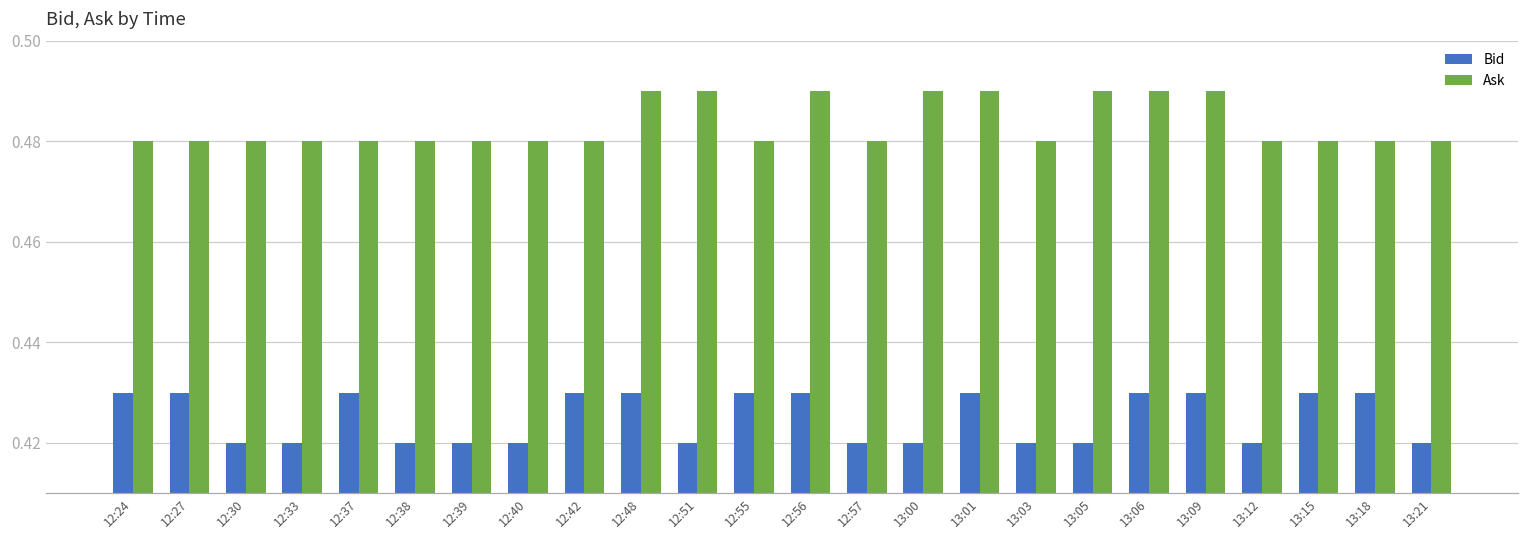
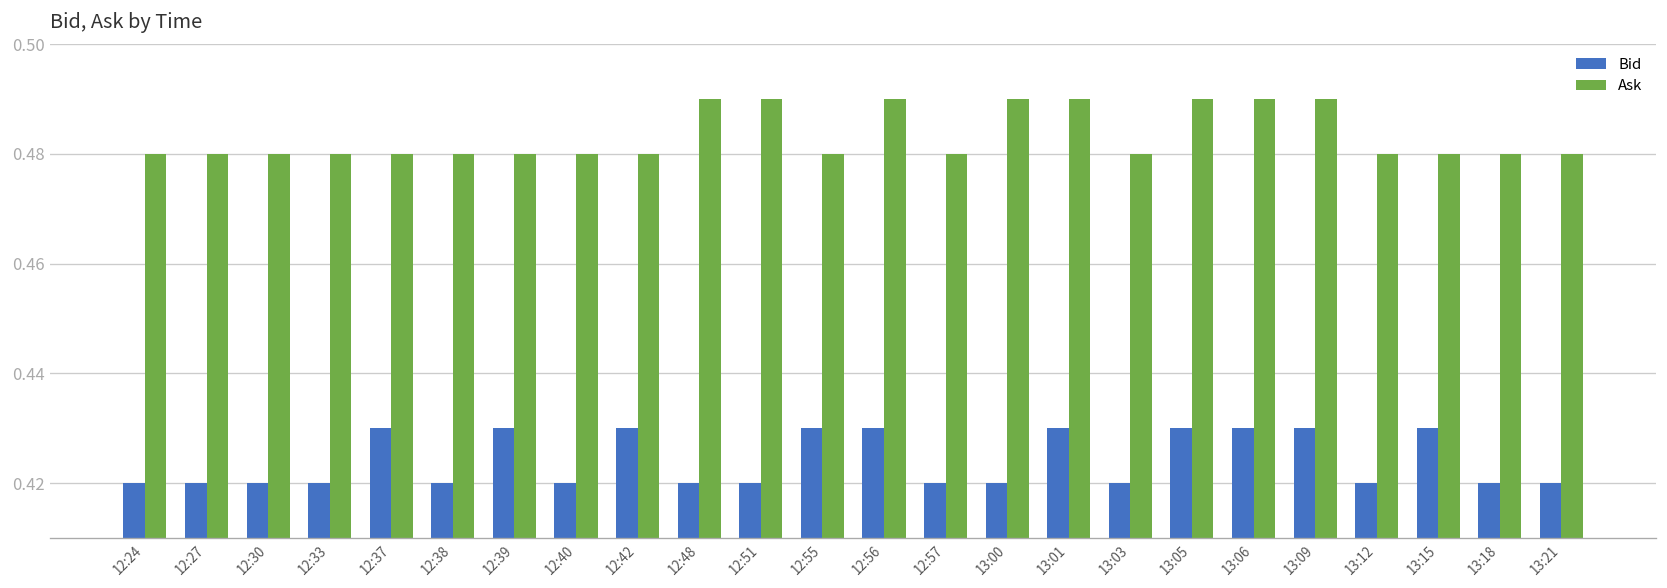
Bid, 12:24: 0.43 -> 0.42
Bid, 12:27: 0.43 -> 0.42
Bid, 12:39: 0.42 -> 0.43
Bid, 12:48: 0.43 -> 0.42
Bid, 13:05: 0.42 -> 0.43
Bid, 13:18: 0.43 -> 0.42
